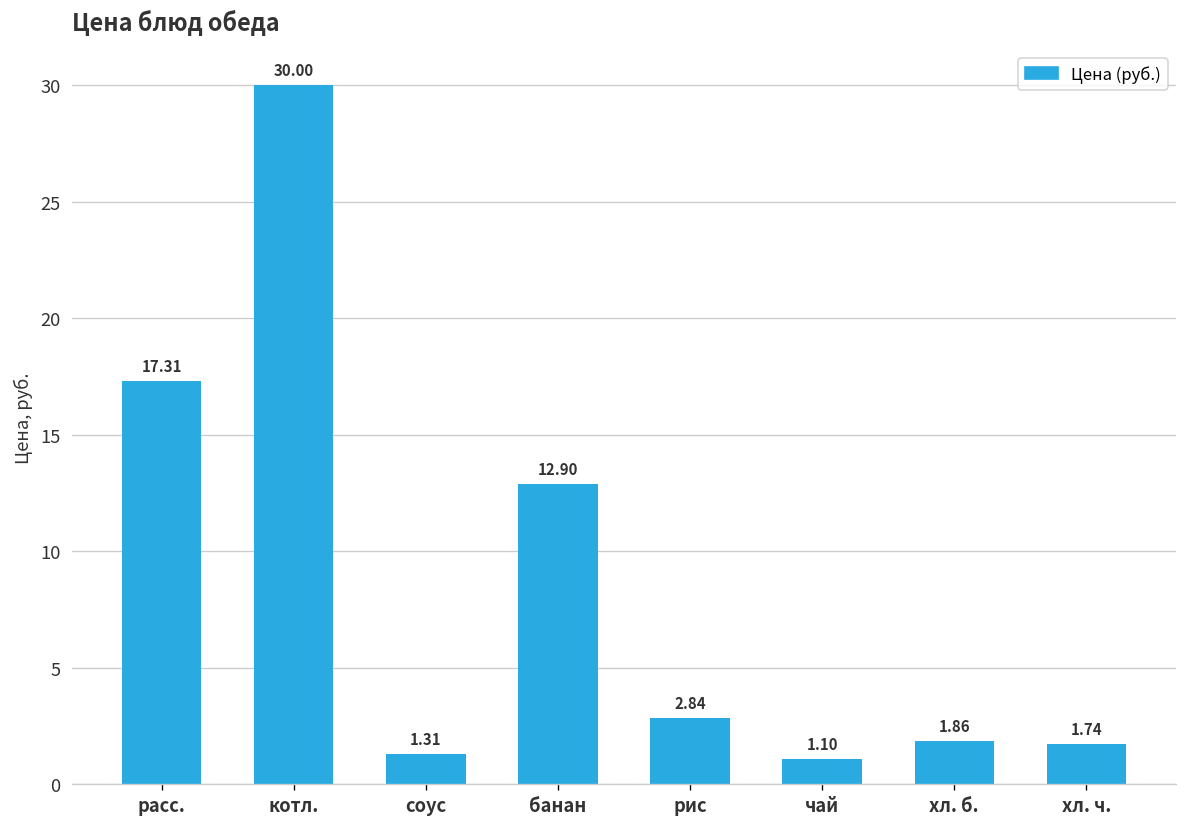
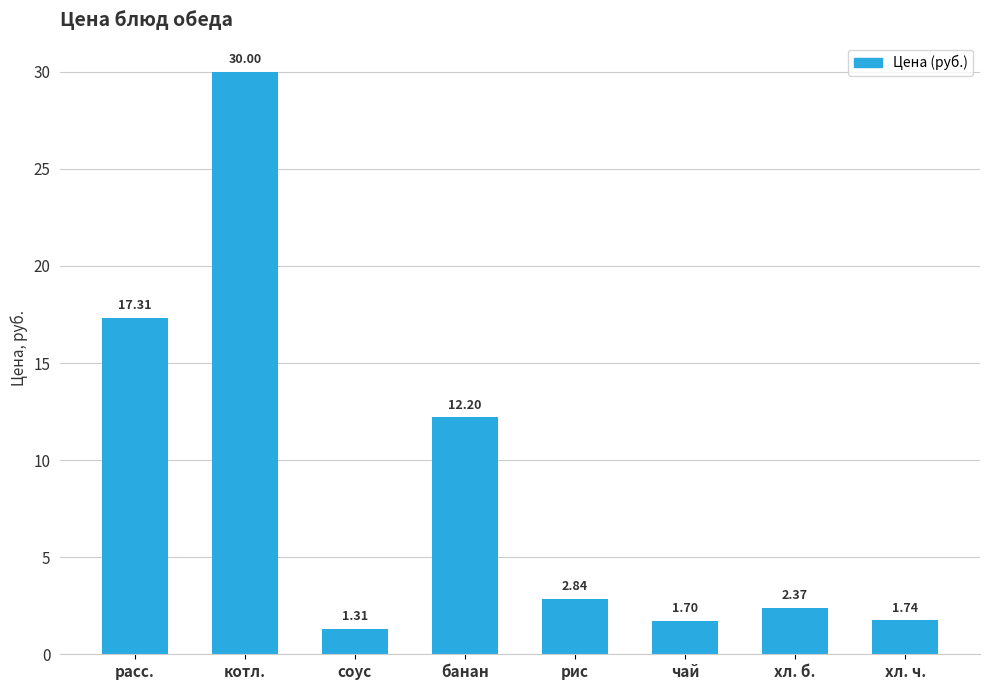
банан: 12.90 -> 12.20
чай: 1.10 -> 1.70
хл. б.: 1.86 -> 2.37
